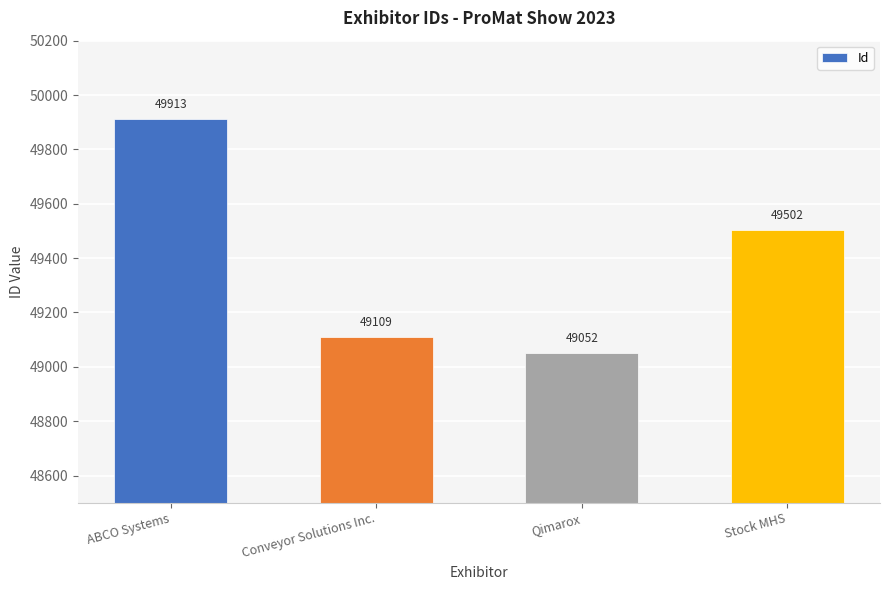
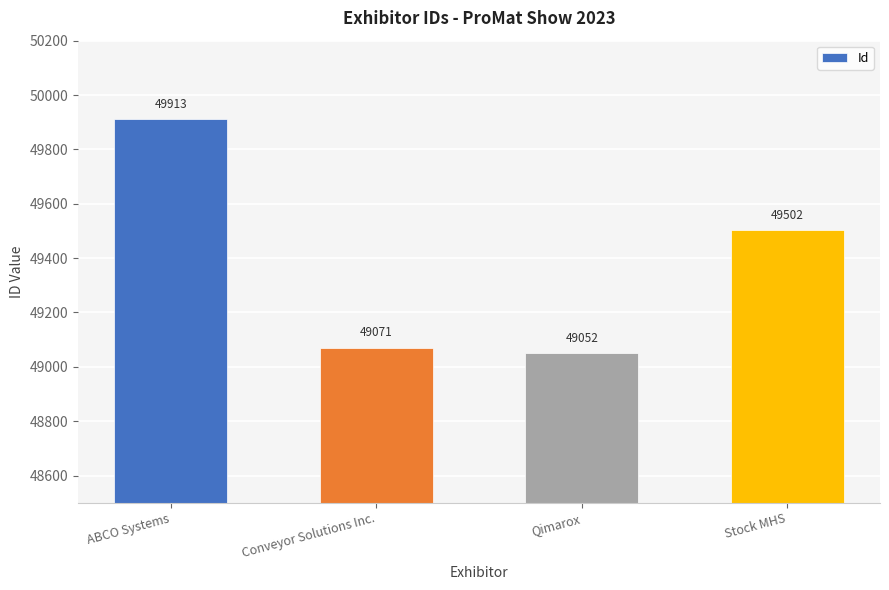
Conveyor Solutions Inc.: 49109 -> 49071
